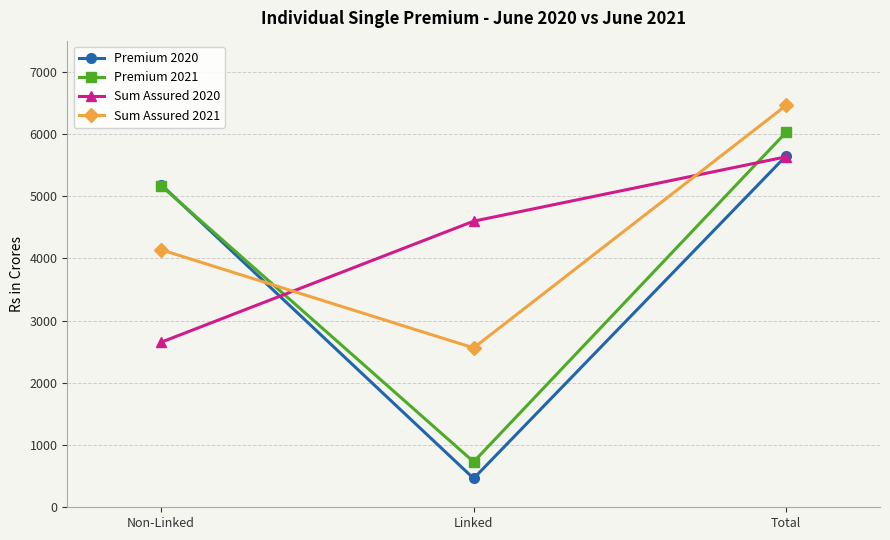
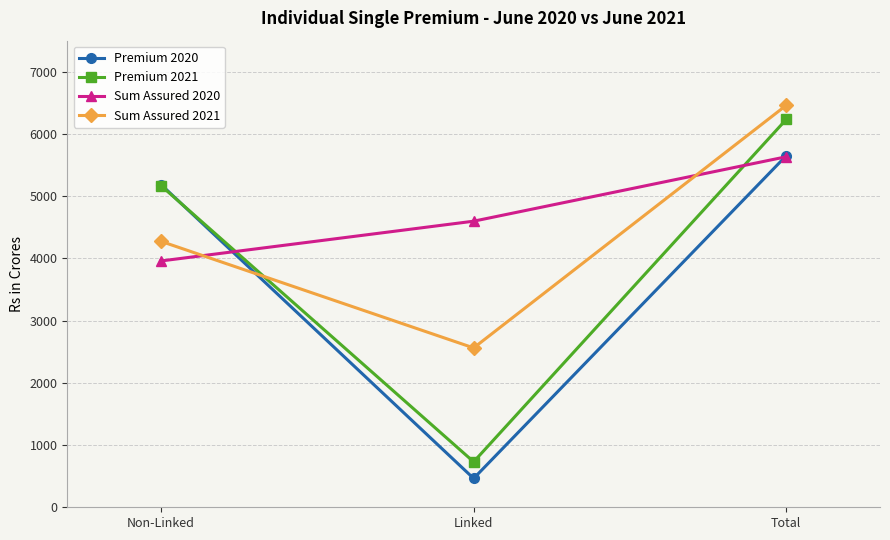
Sum Assured 2020, Non-Linked: 2700 -> 4000
Sum Assured 2021, Non-Linked: 4100 -> 4300
Premium 2021, Total: 6000 -> 6200
